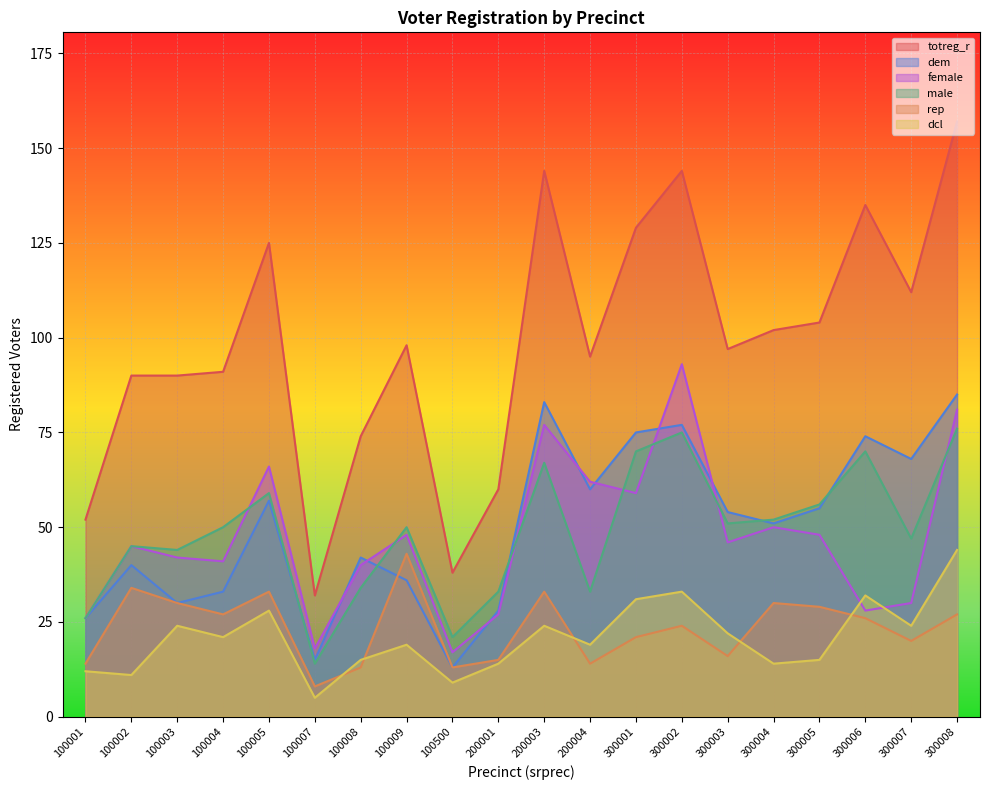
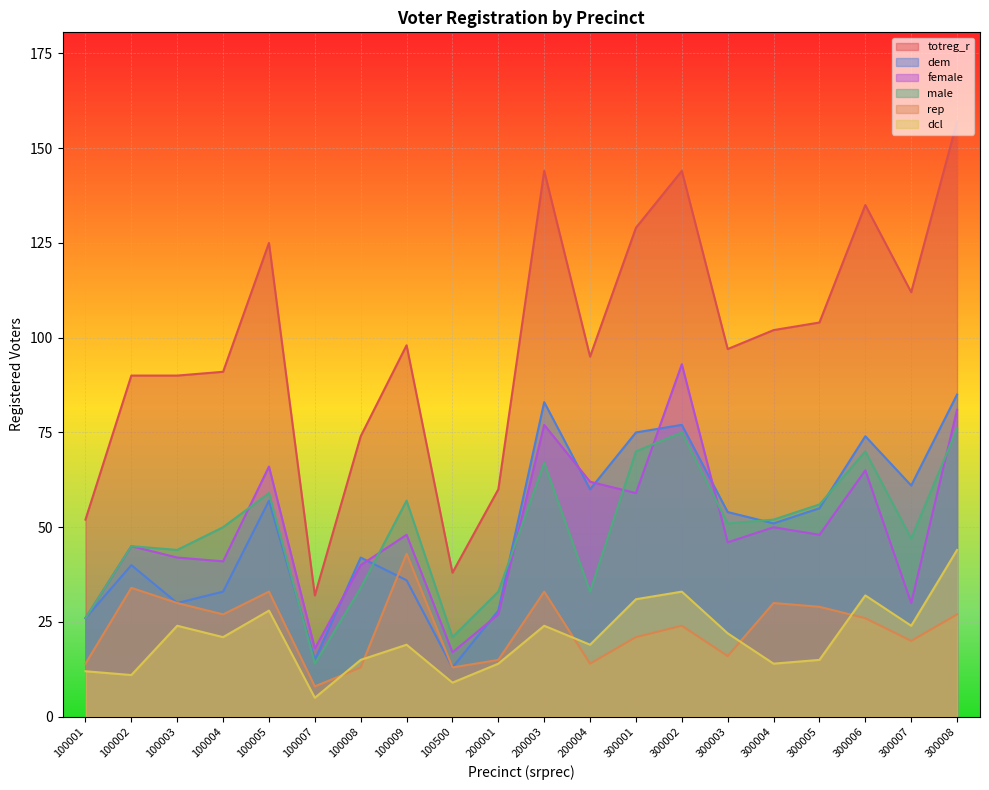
male, 100009: 50 -> 57
female, 300006: 28 -> 65
dem, 300007: 68 -> 61
